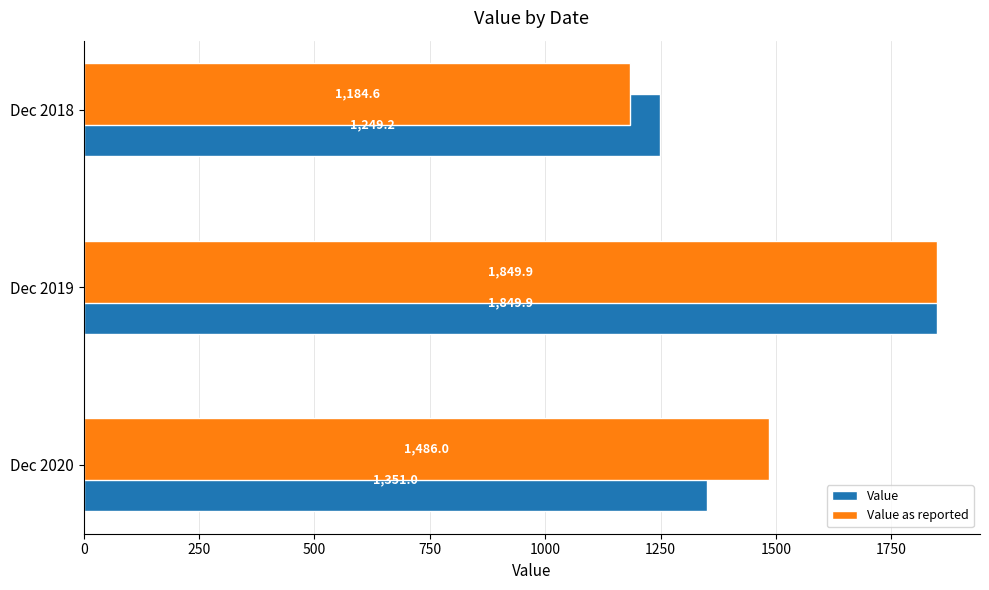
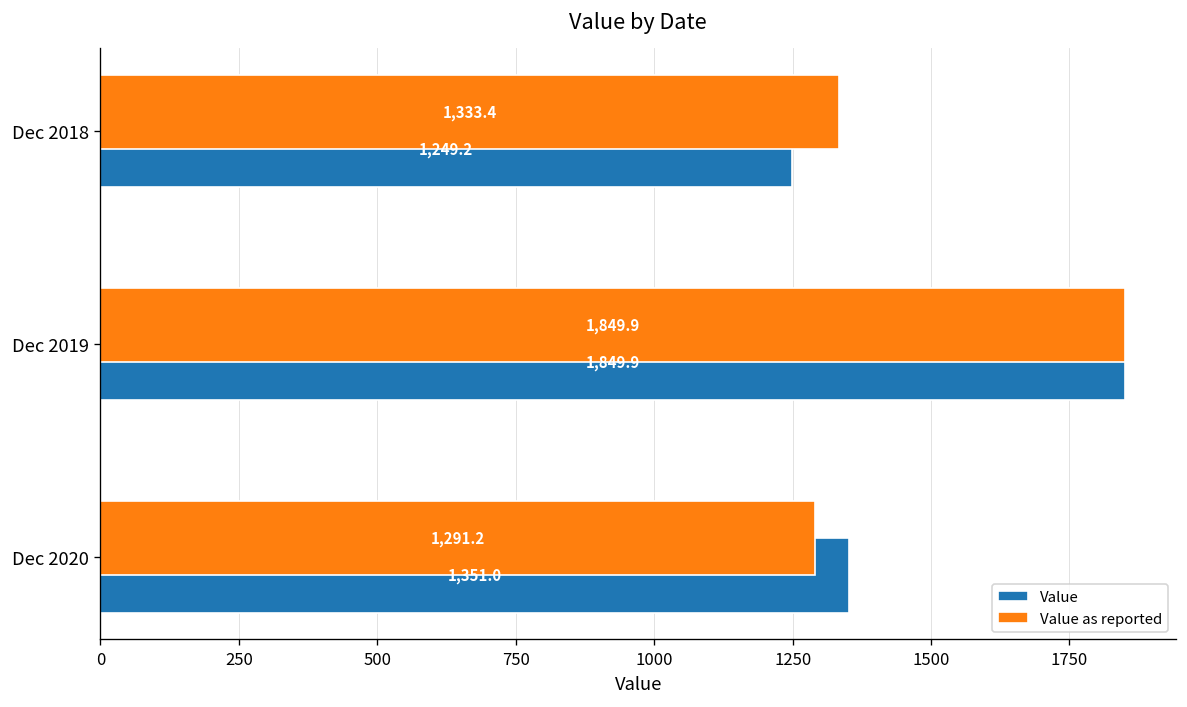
Value as reported, Dec 2018: 1,184.6 -> 1,333.4
Value as reported, Dec 2020: 1,486.0 -> 1,291.2
